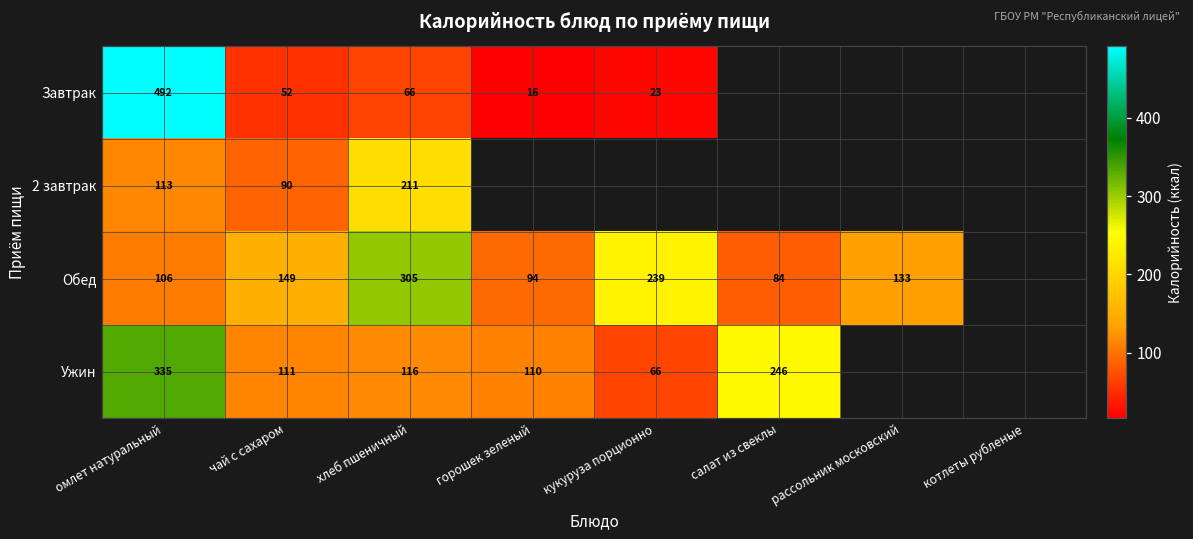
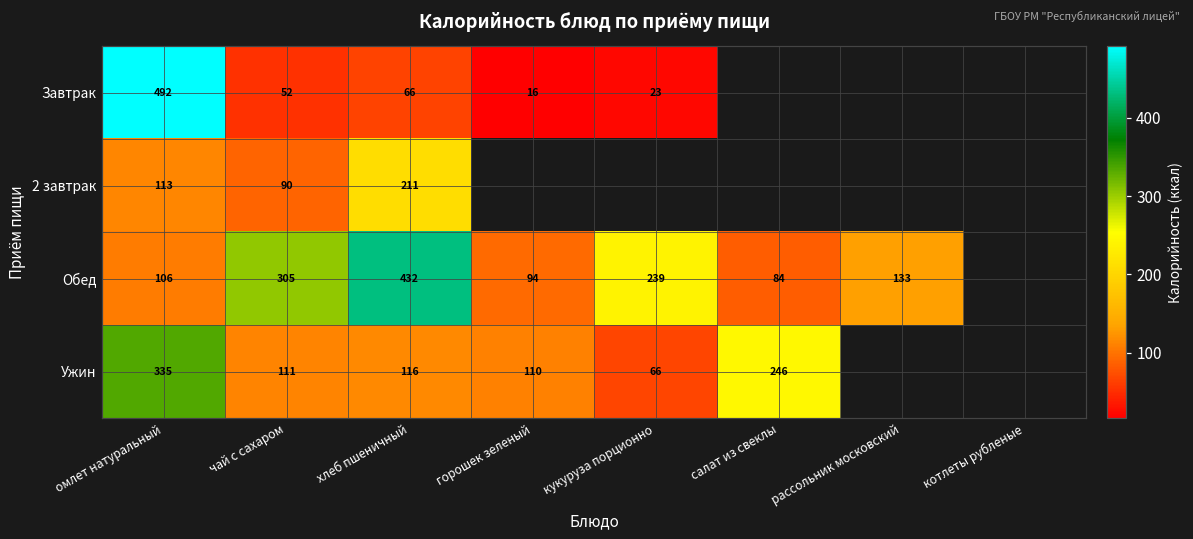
Обед, чай с сахаром: 149 -> 305
Обед, хлеб пшеничный: 305 -> 432
